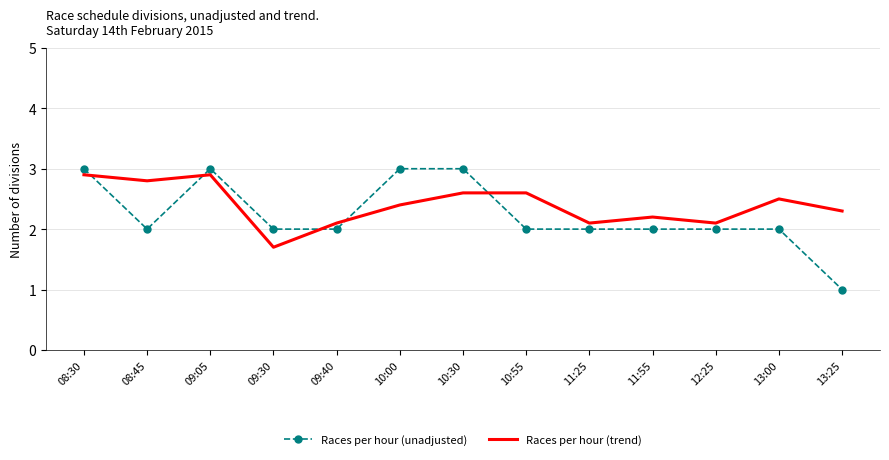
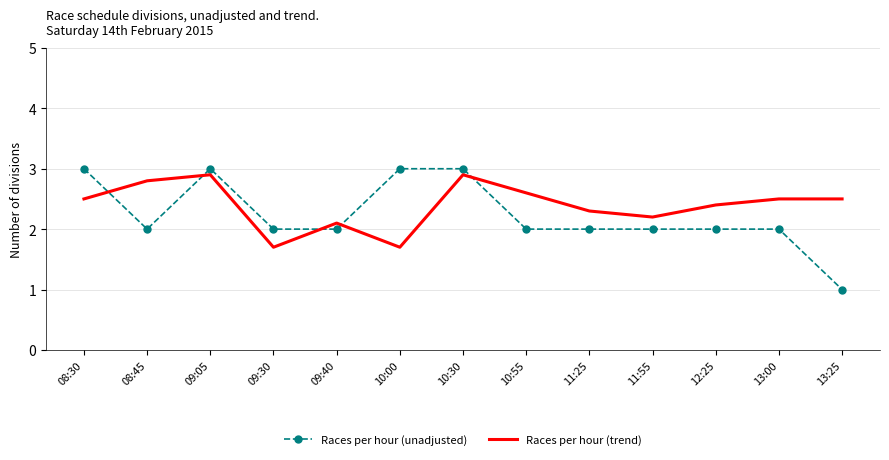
Races per hour (trend), 08:30: 2.9 -> 2.5
Races per hour (trend), 10:00: 2.4 -> 1.7
Races per hour (trend), 10:30: 2.6 -> 2.9
Races per hour (trend), 11:25: 2.1 -> 2.3
Races per hour (trend), 12:25: 2.1 -> 2.4
Races per hour (trend), 13:25: 2.3 -> 2.5
